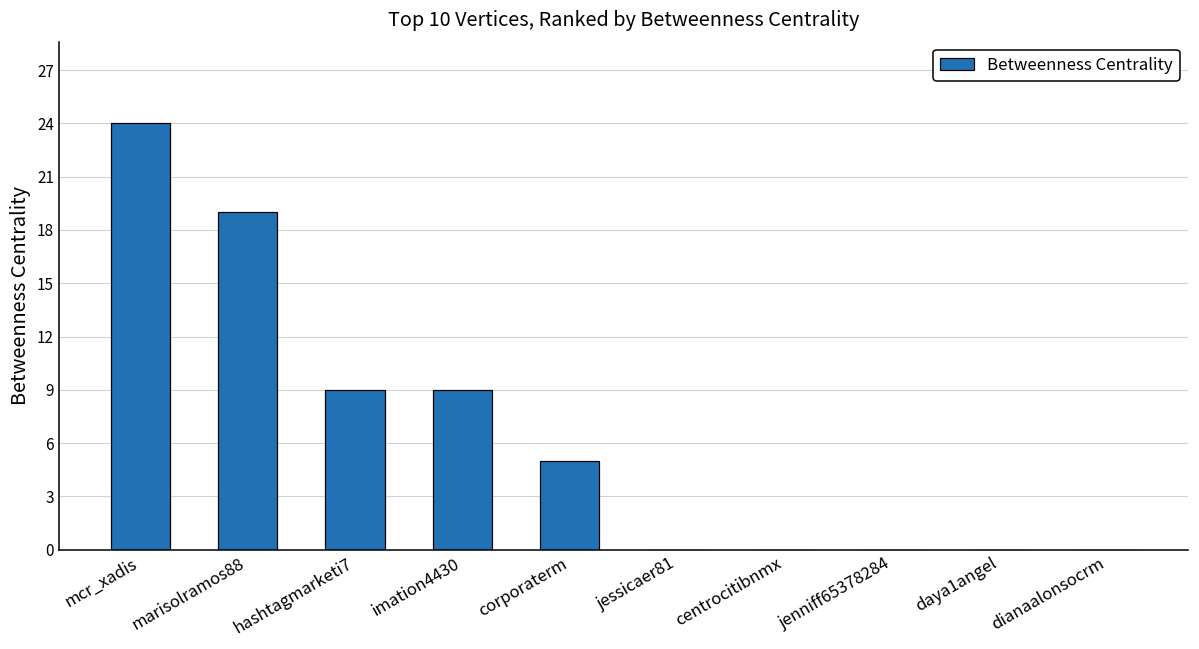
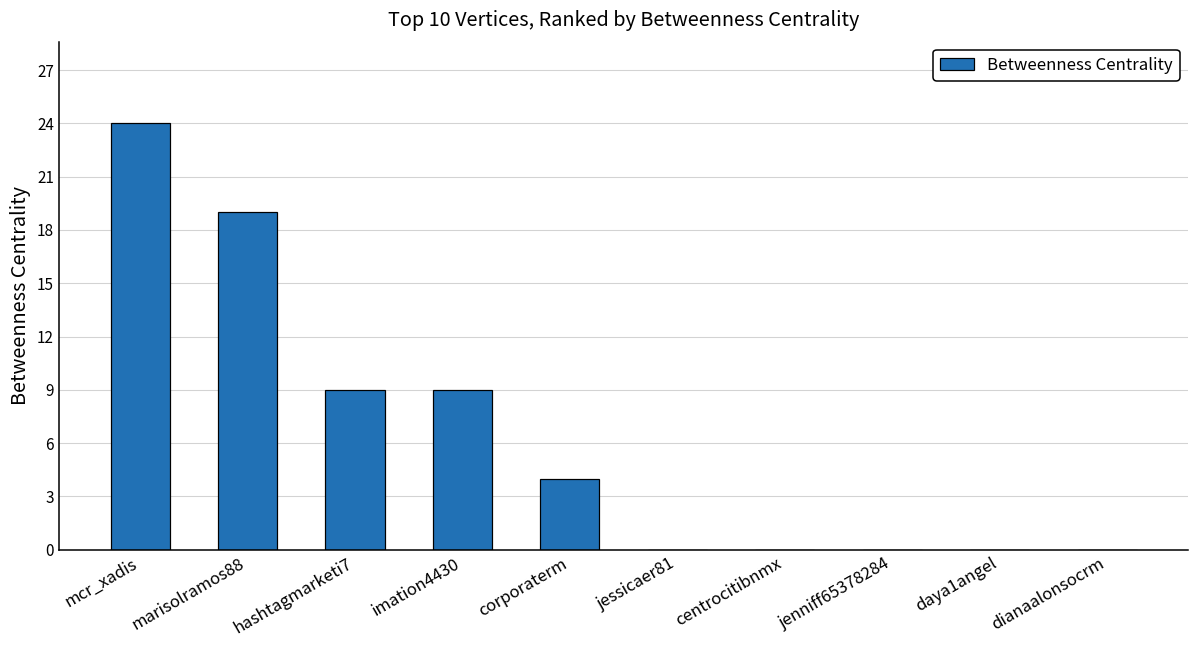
corporaterm: 5 -> 4
